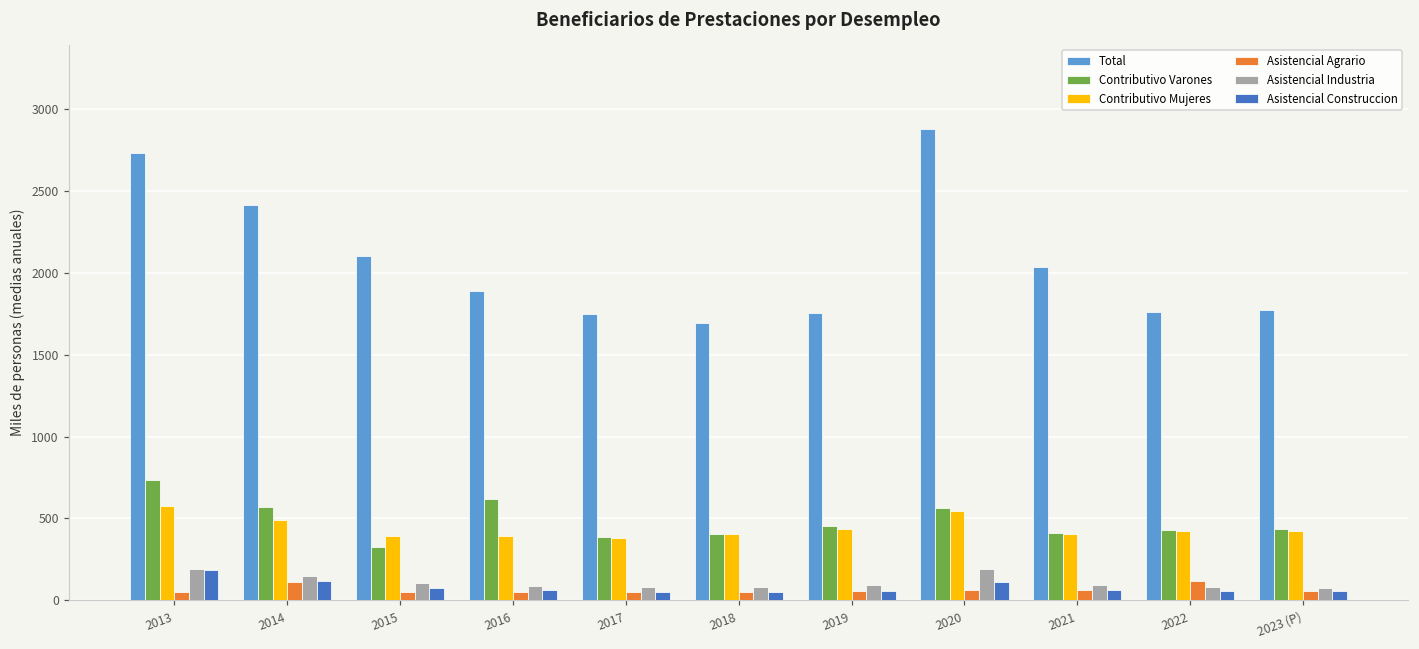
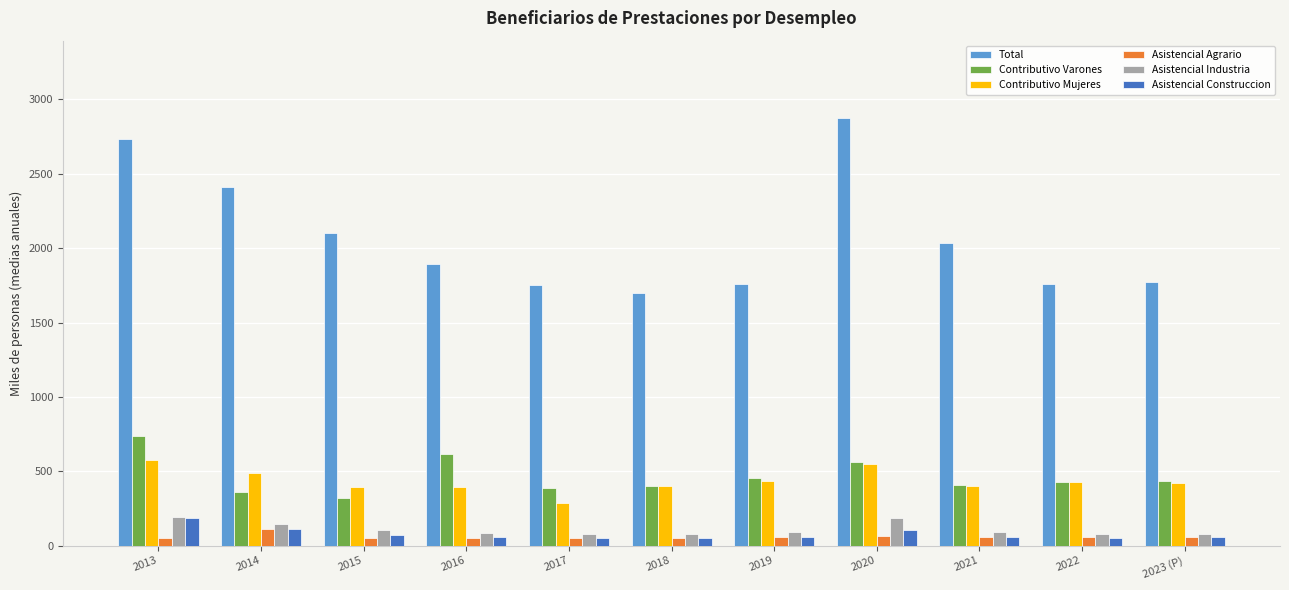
Contributivo Varones, 2014: 570 -> 360
Contributivo Mujeres, 2017: 380 -> 290
Asistencial Agrario, 2022: 120 -> 60
